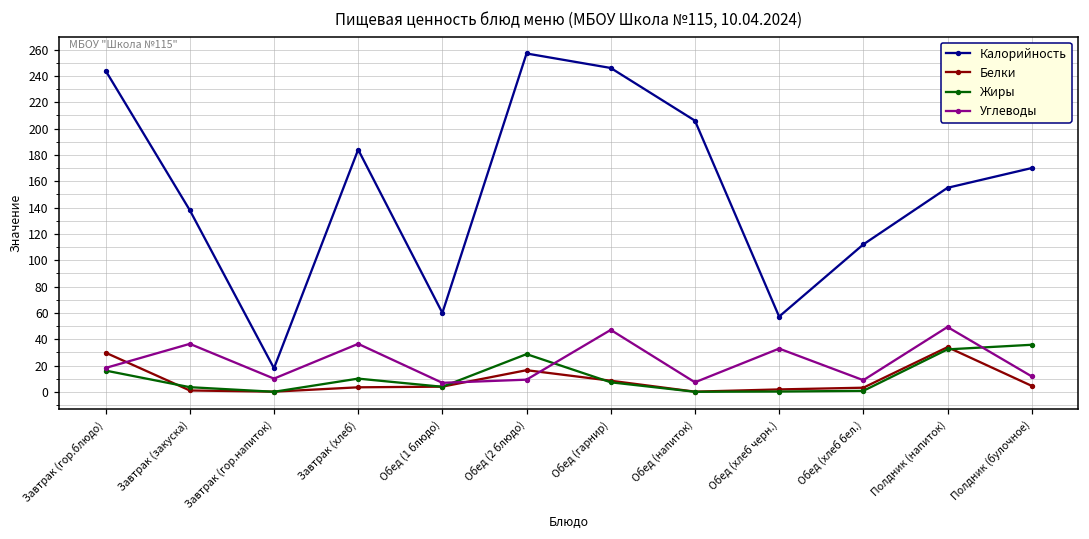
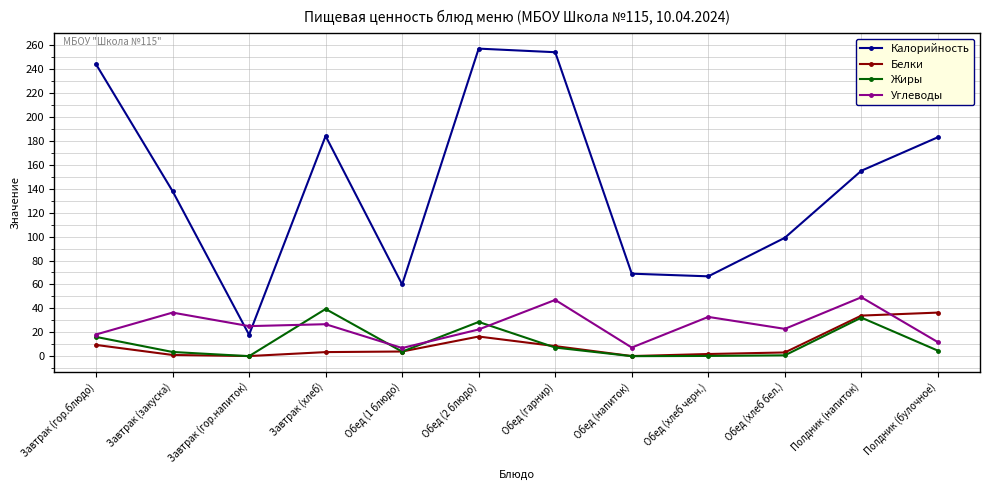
Белки, Завтрак (гор.блюдо): 30 -> 10
Углеводы, Завтрак (гор.напиток): 10 -> 25
Жиры, Завтрак (хлеб): 10 -> 40
Углеводы, Завтрак (хлеб): 37 -> 27
Углеводы, Обед (2 блюдо): 9 -> 22
Калорийность, Обед (гарнир): 246 -> 254
Калорийность, Обед (напиток): 206 -> 69
Калорийность, Обед (хлеб черн.): 57 -> 67
Калорийность, Обед (хлеб бел.): 112 -> 99
Углеводы, Обед (хлеб бел.): 9 -> 23
Калорийность, Полдник (булочное): 170 -> 183
Белки, Полдник (булочное): 5 -> 37
Жиры, Полдник (булочное): 36 -> 5
